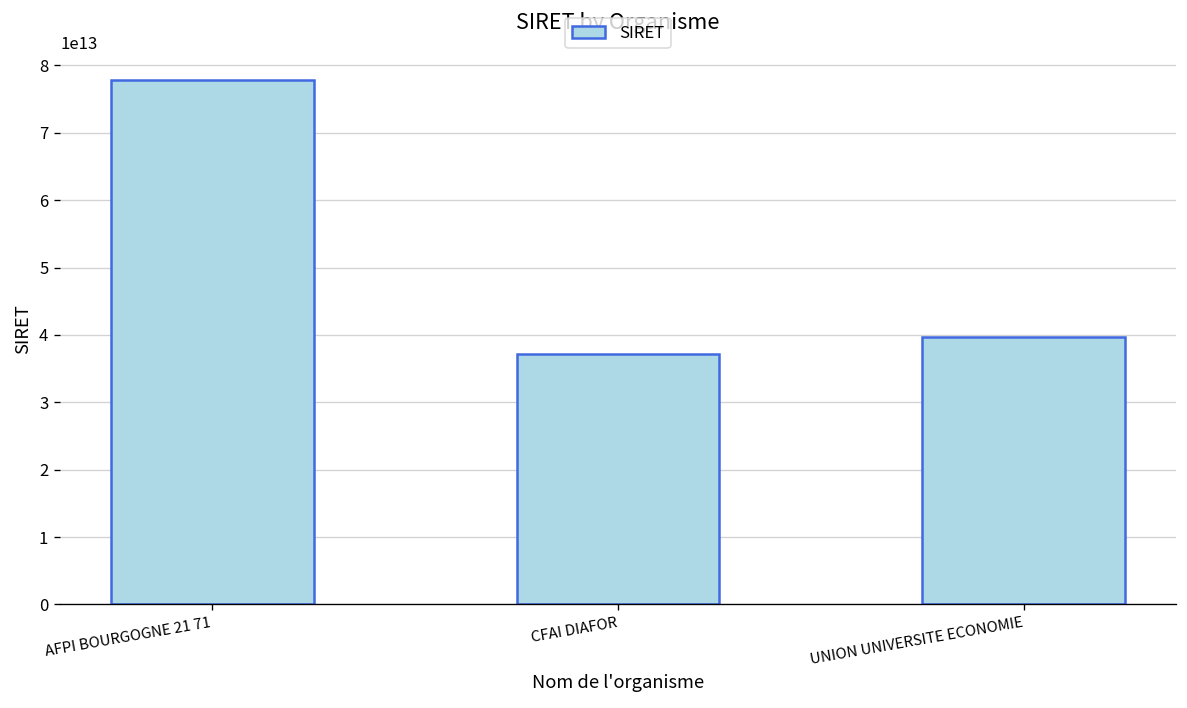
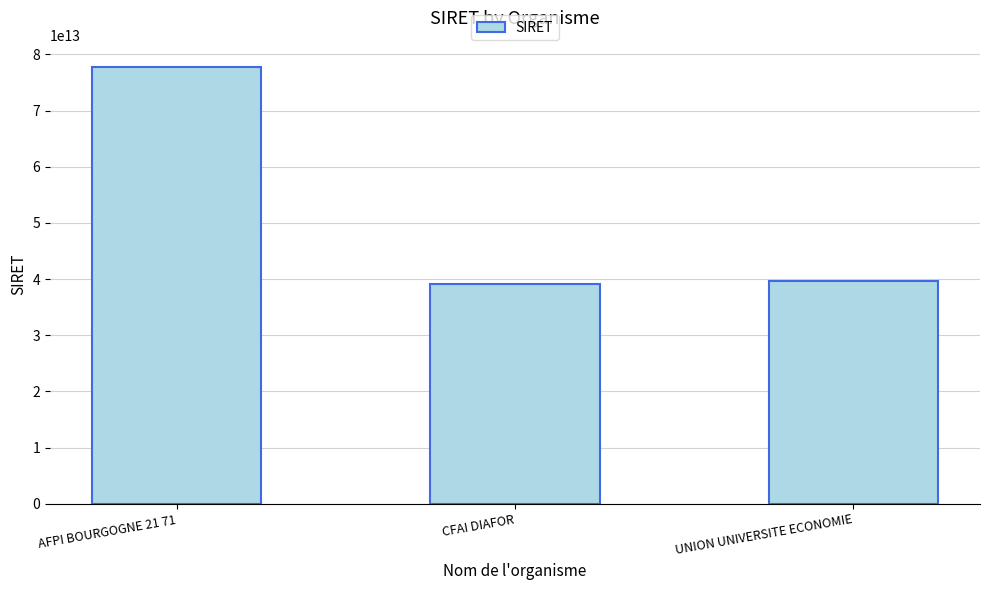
CFAI DIAFOR: 37000000000000 -> 39000000000000
